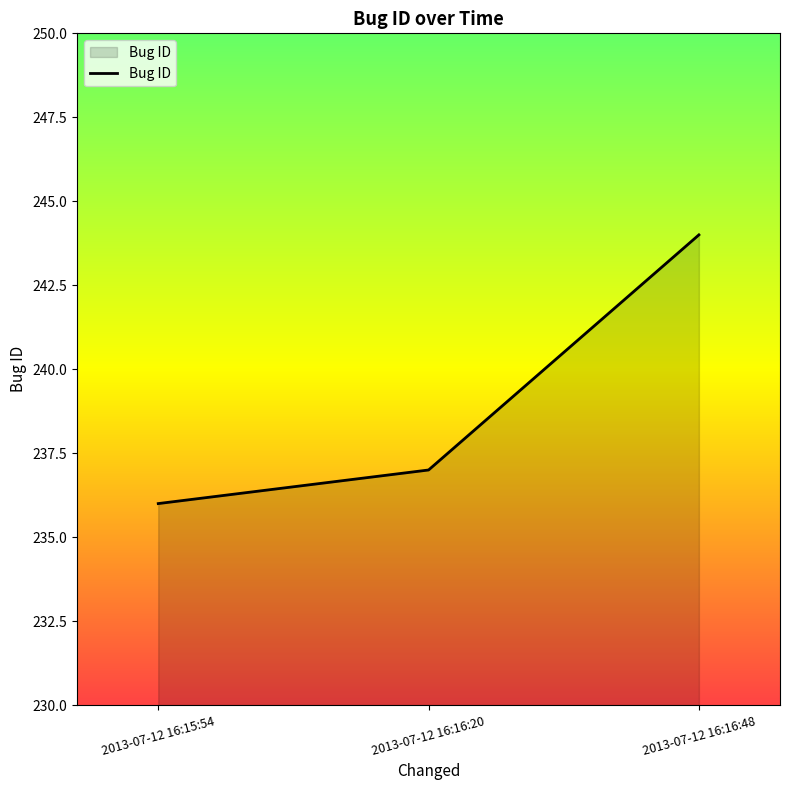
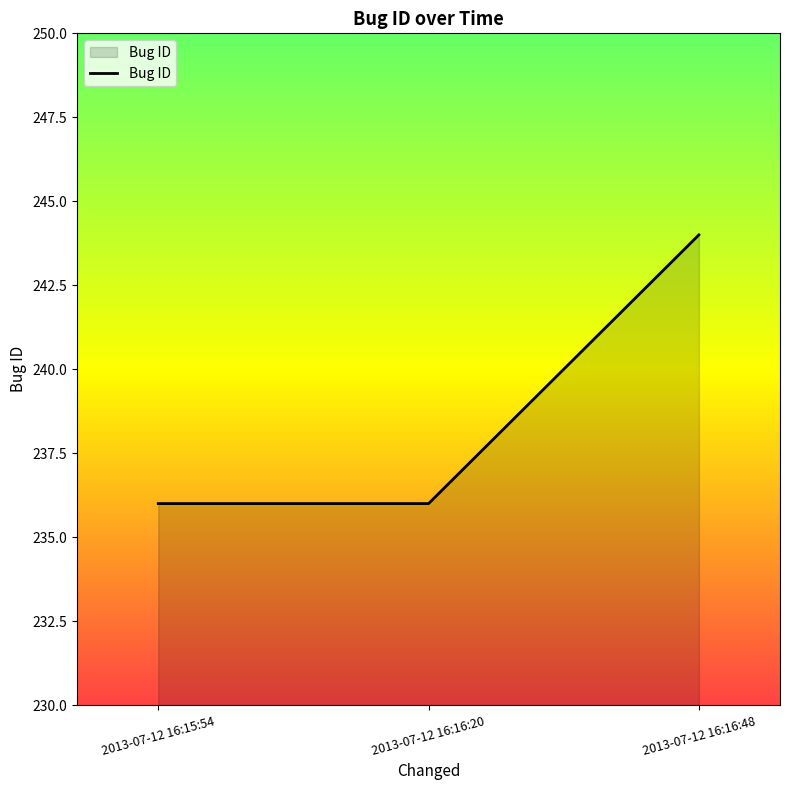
2013-07-12 16:16:20: 237 -> 236
